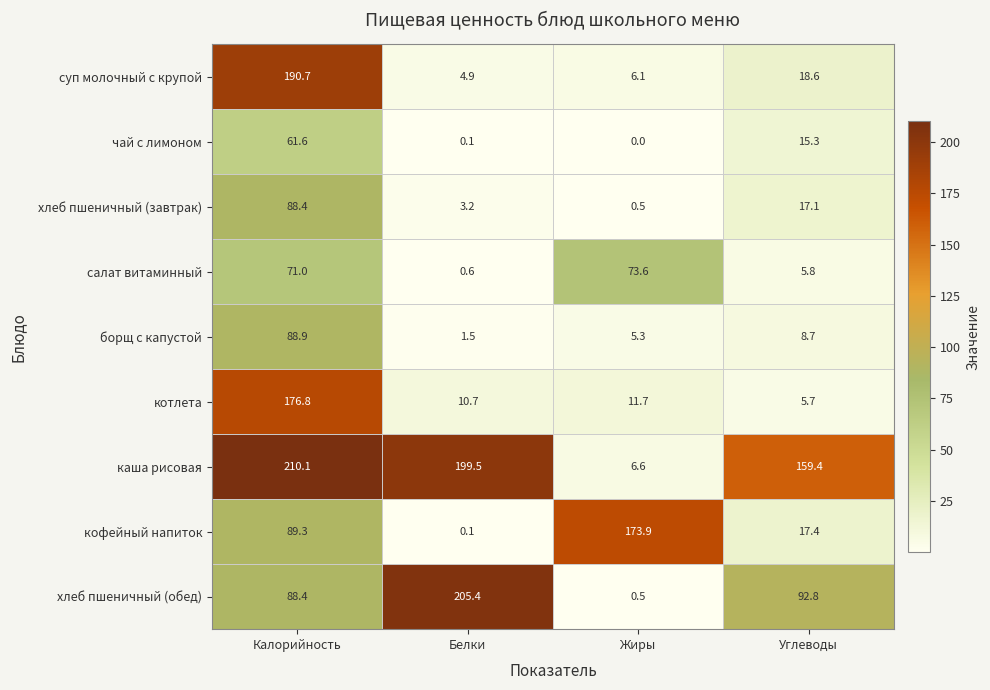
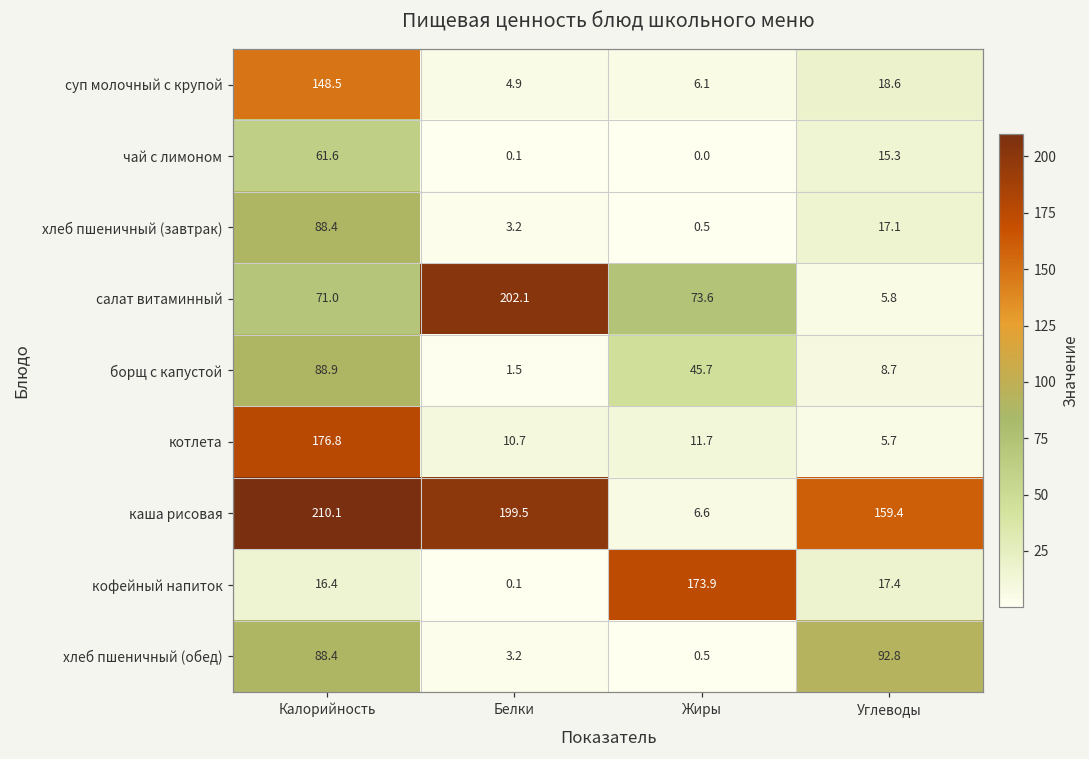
суп молочный с крупой, Калорийность: 190.7 -> 148.5
салат витаминный, Белки: 0.6 -> 202.1
борщ с капустой, Жиры: 5.3 -> 45.7
кофейный напиток, Калорийность: 89.3 -> 16.4
хлеб пшеничный (обед), Белки: 205.4 -> 3.2
